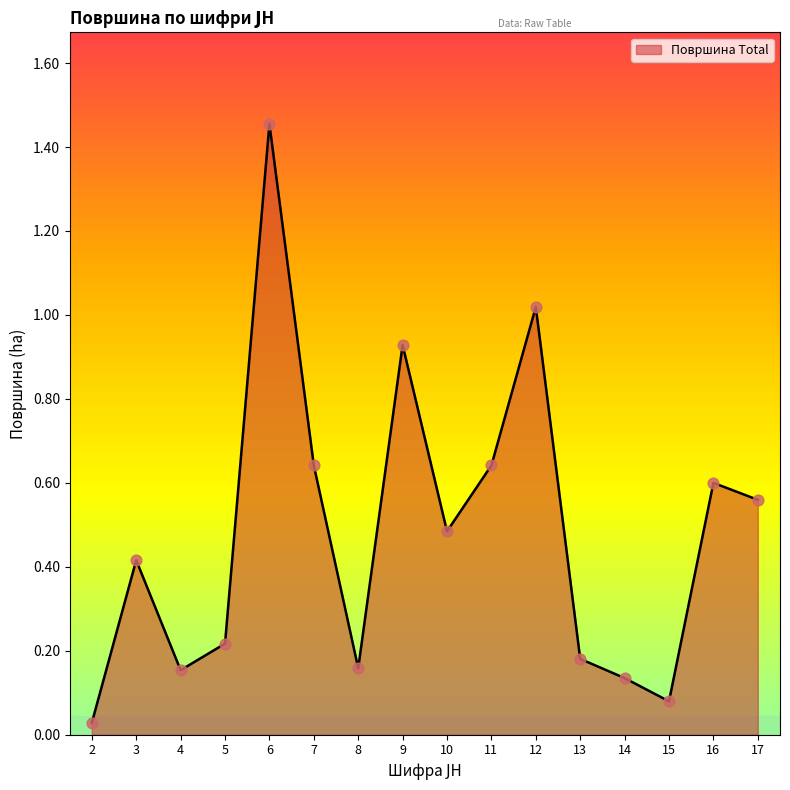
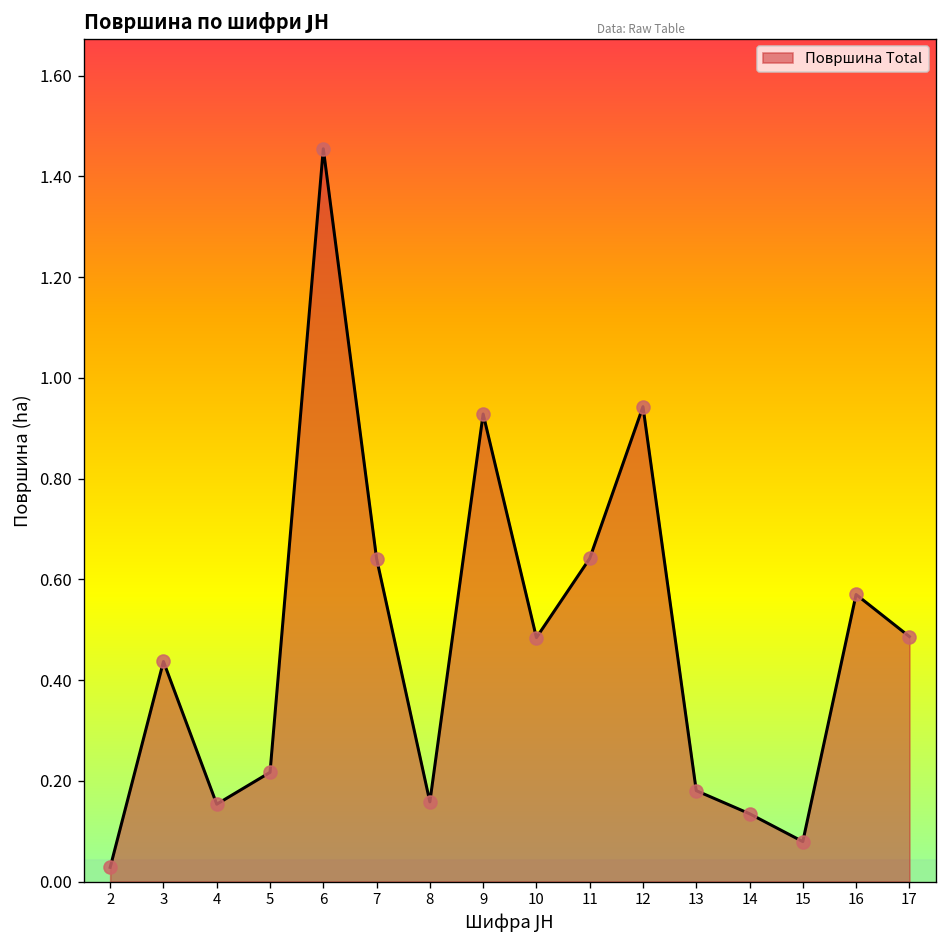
3: 0.42 -> 0.44
12: 1.02 -> 0.94
16: 0.60 -> 0.57
17: 0.56 -> 0.49
